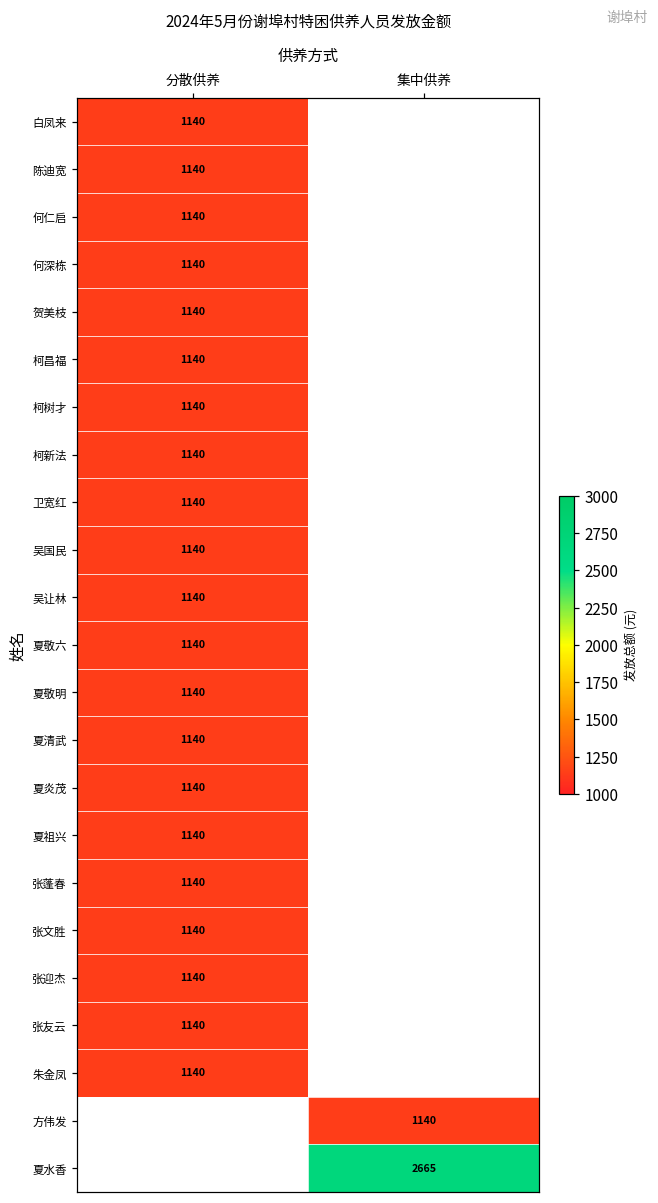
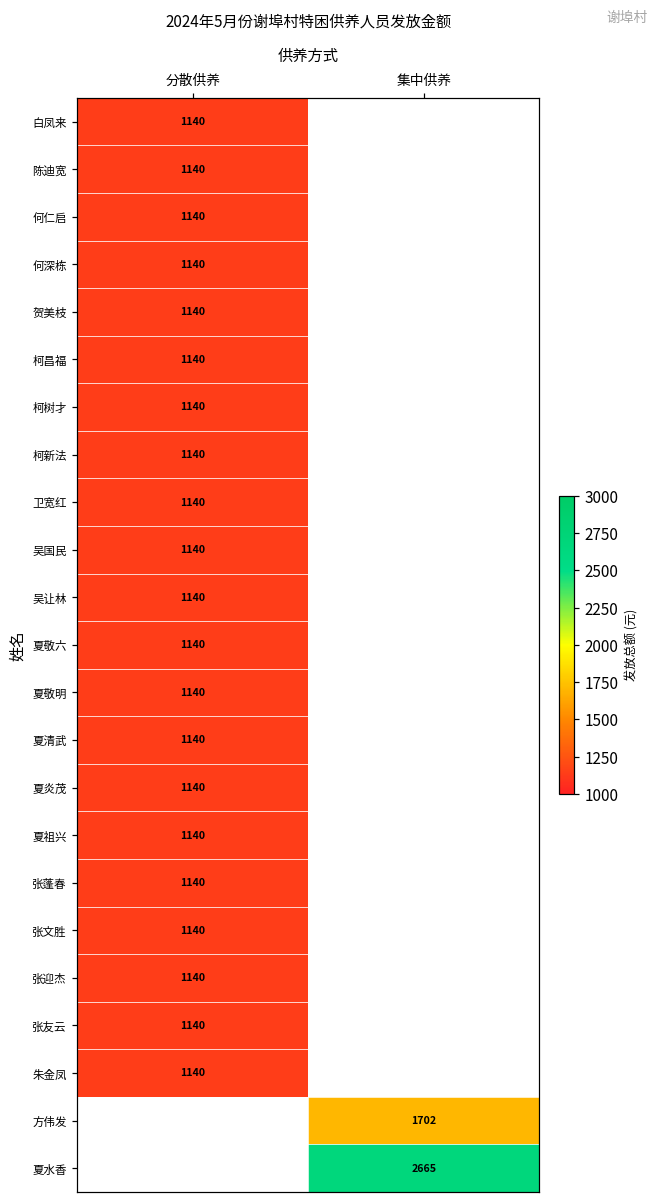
方伟发, 集中供养: 1140 -> 1702
